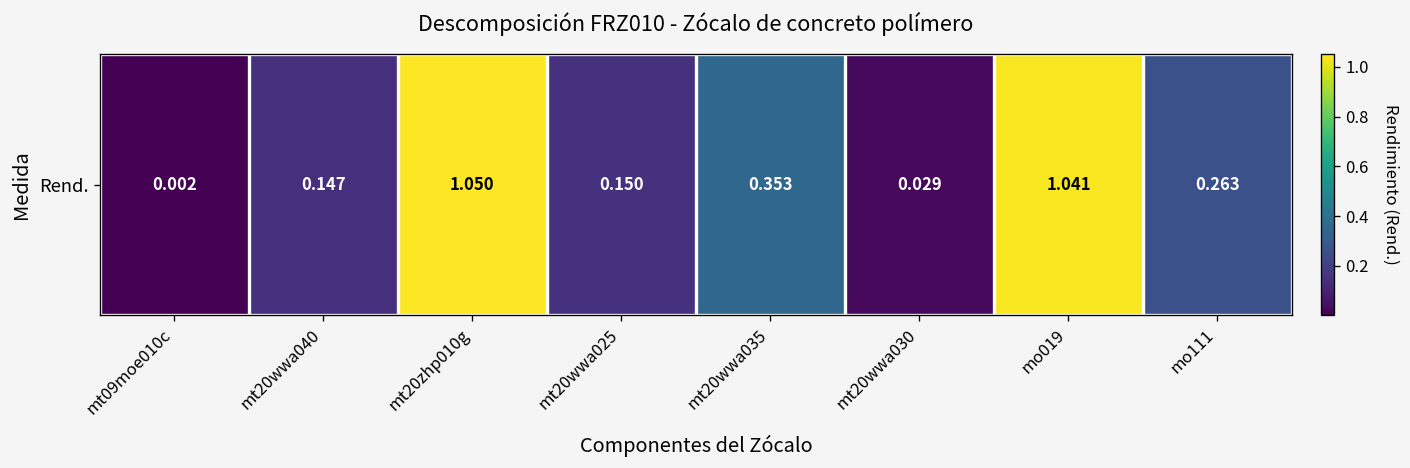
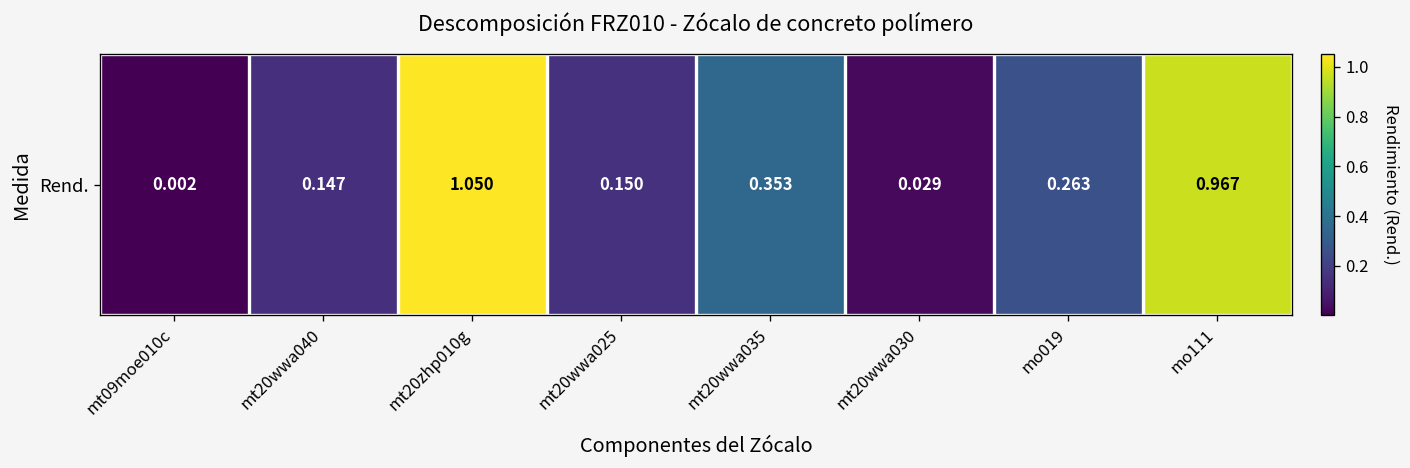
Rend., mo019: 1.041 -> 0.263
Rend., mo111: 0.263 -> 0.967
